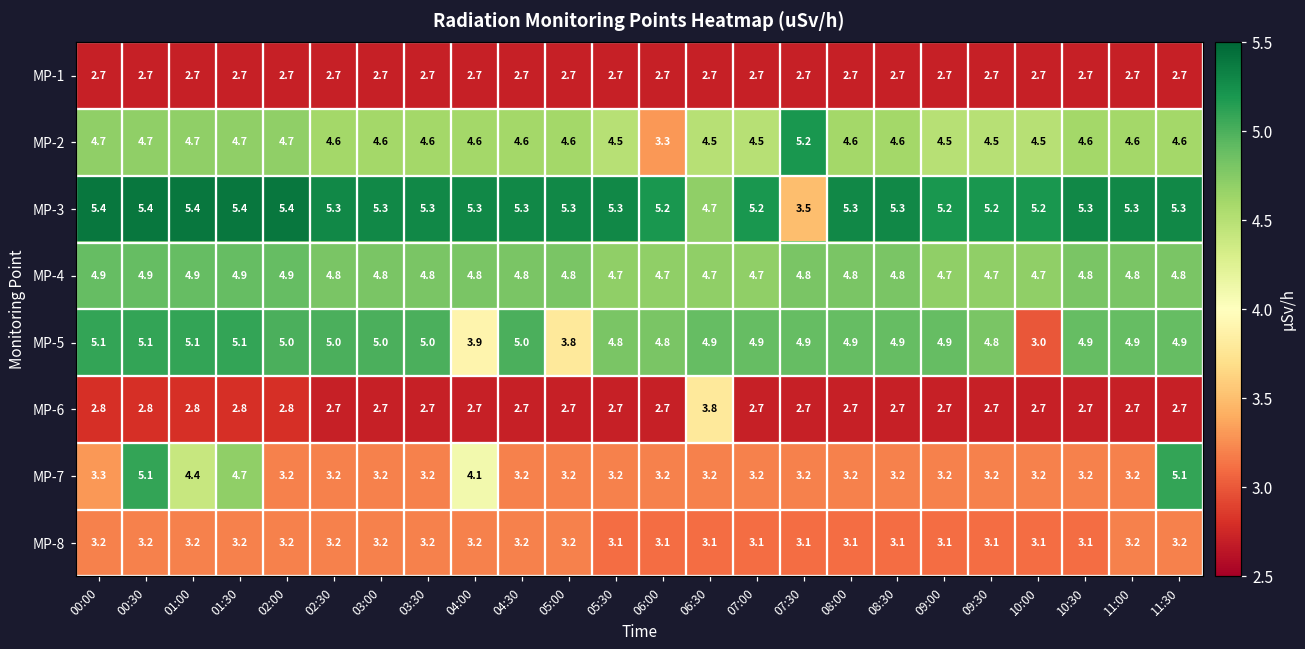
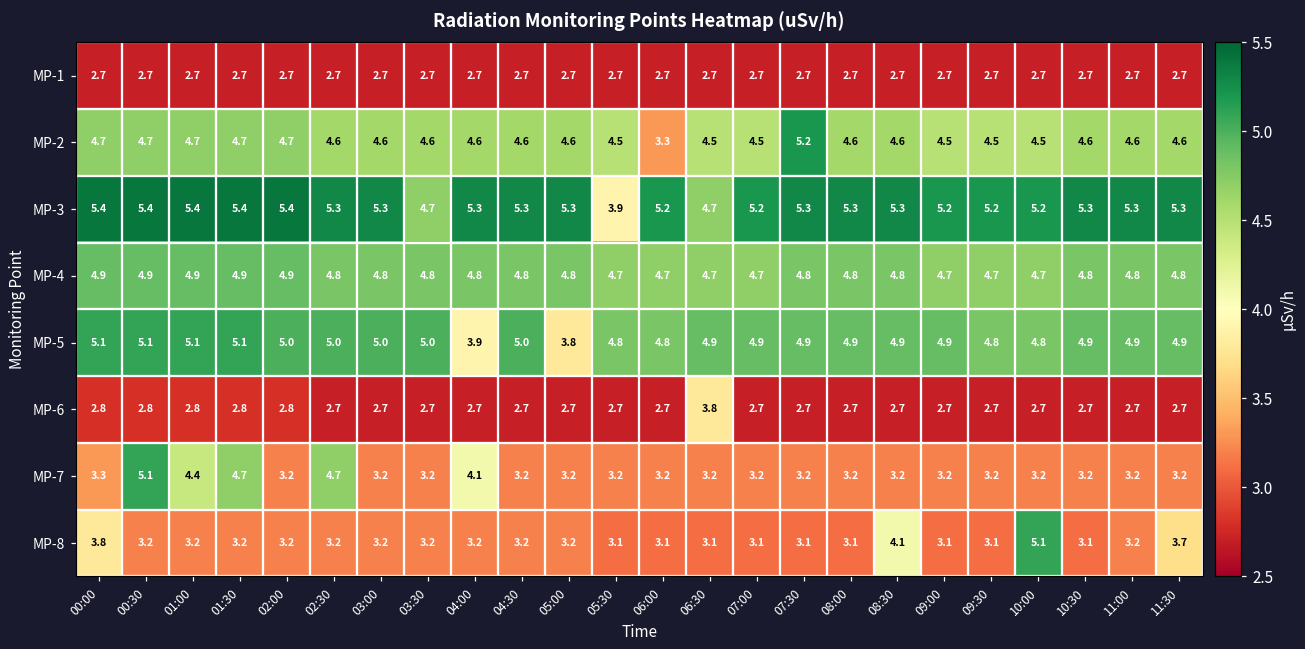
MP-3, 03:30: 5.3 -> 4.7
MP-3, 05:30: 5.3 -> 3.9
MP-3, 07:30: 3.5 -> 5.3
MP-5, 10:00: 3.0 -> 4.8
MP-7, 02:30: 3.2 -> 4.7
MP-7, 11:30: 5.1 -> 3.2
MP-8, 00:00: 3.2 -> 3.8
MP-8, 08:30: 3.1 -> 4.1
MP-8, 10:00: 3.1 -> 5.1
MP-8, 11:30: 3.2 -> 3.7
